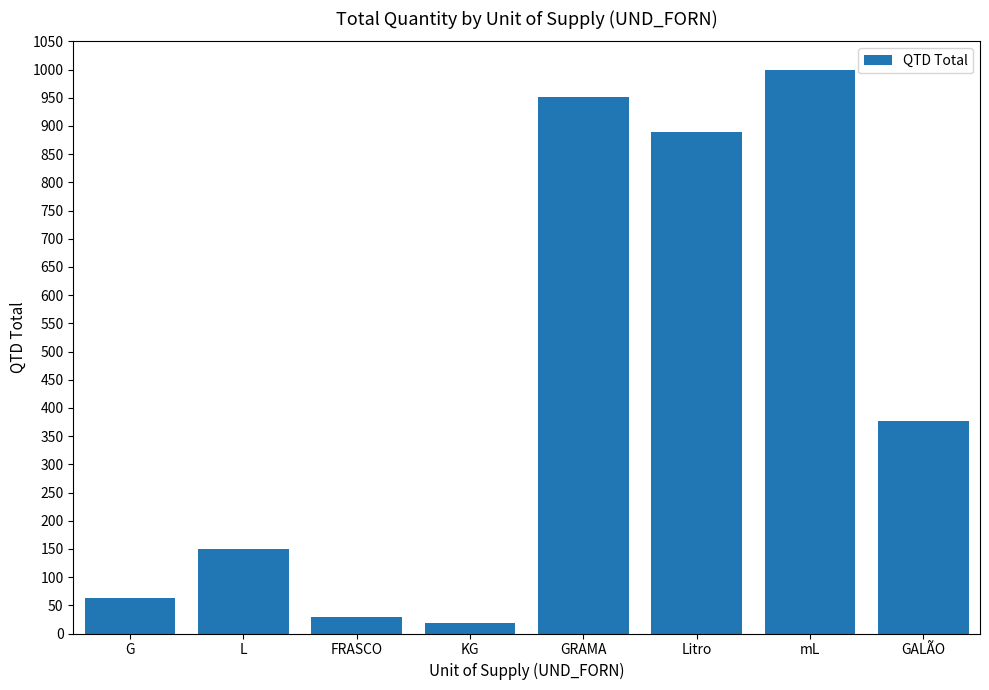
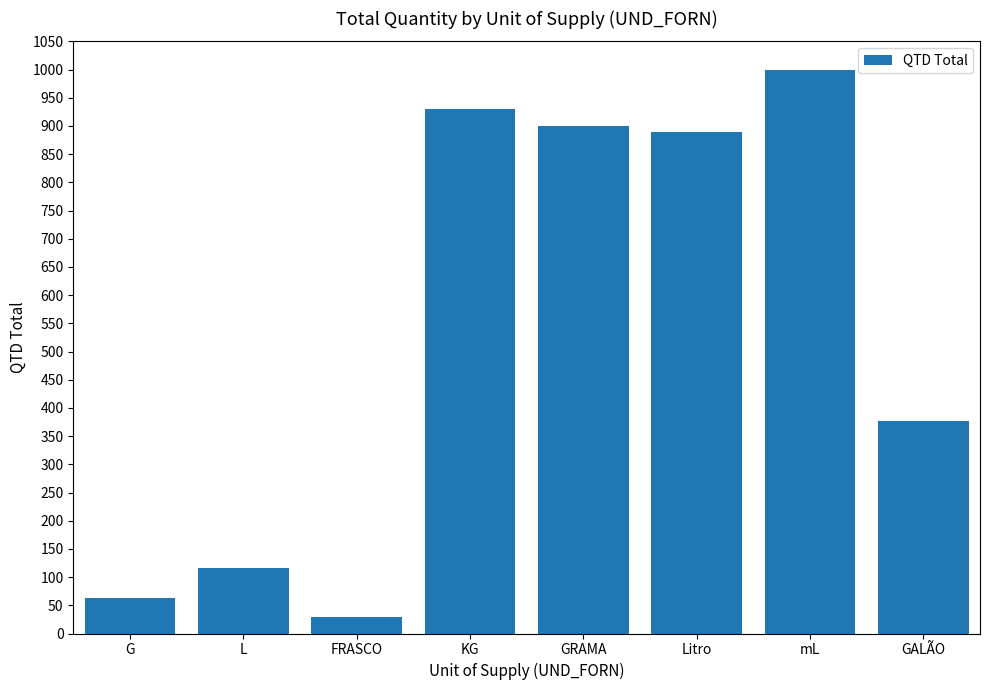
L: 150 -> 120
KG: 20 -> 930
GRAMA: 950 -> 900
